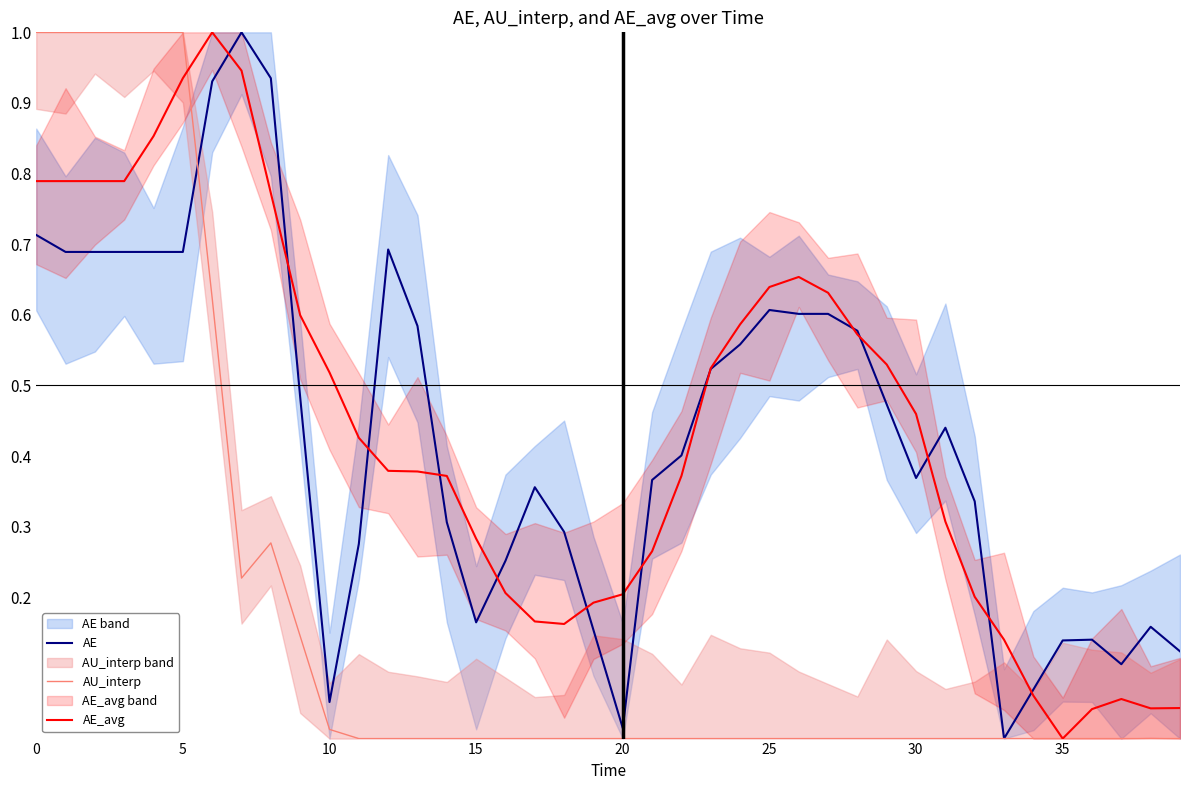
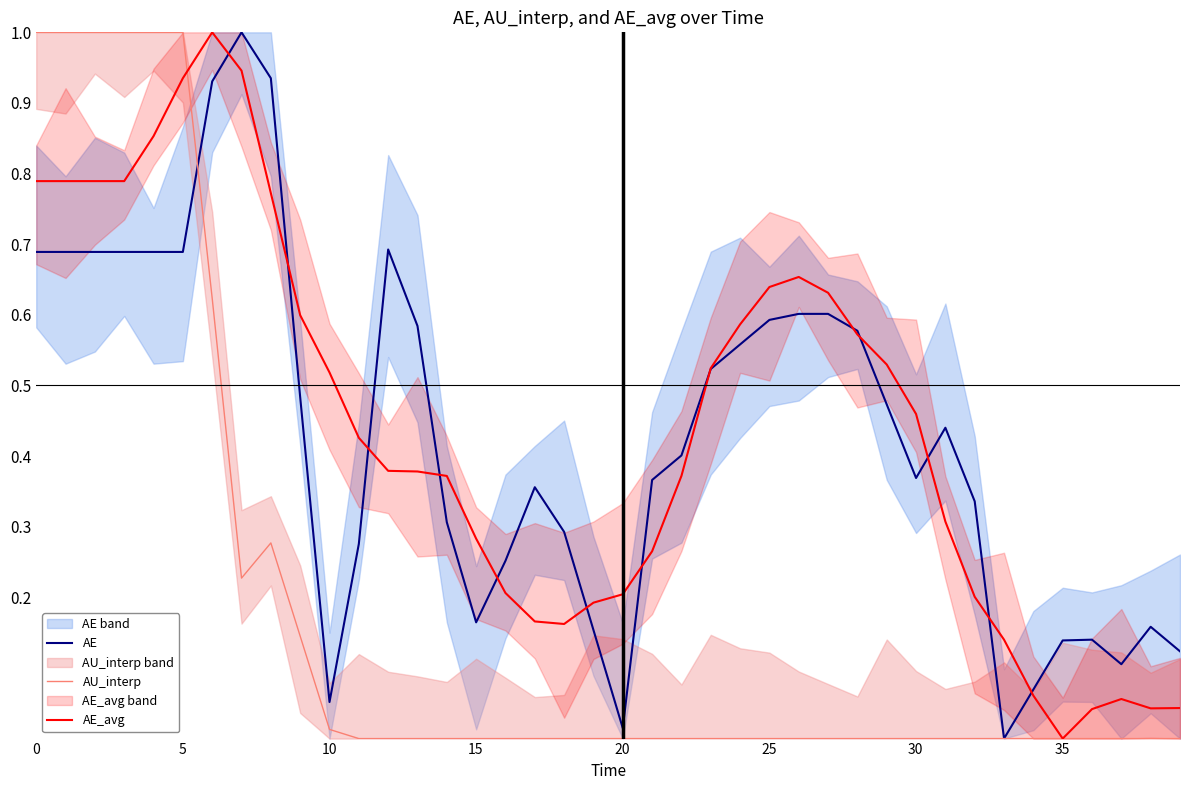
AE, 0: 0.71 -> 0.69
AE, 25: 0.61 -> 0.59
